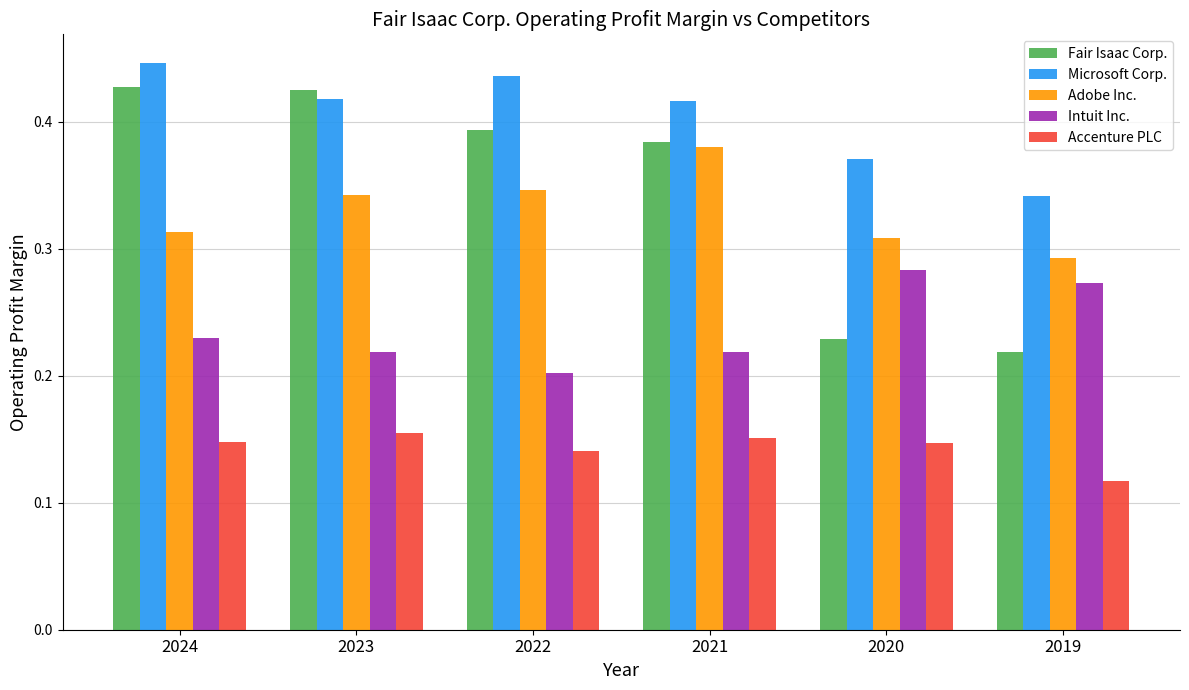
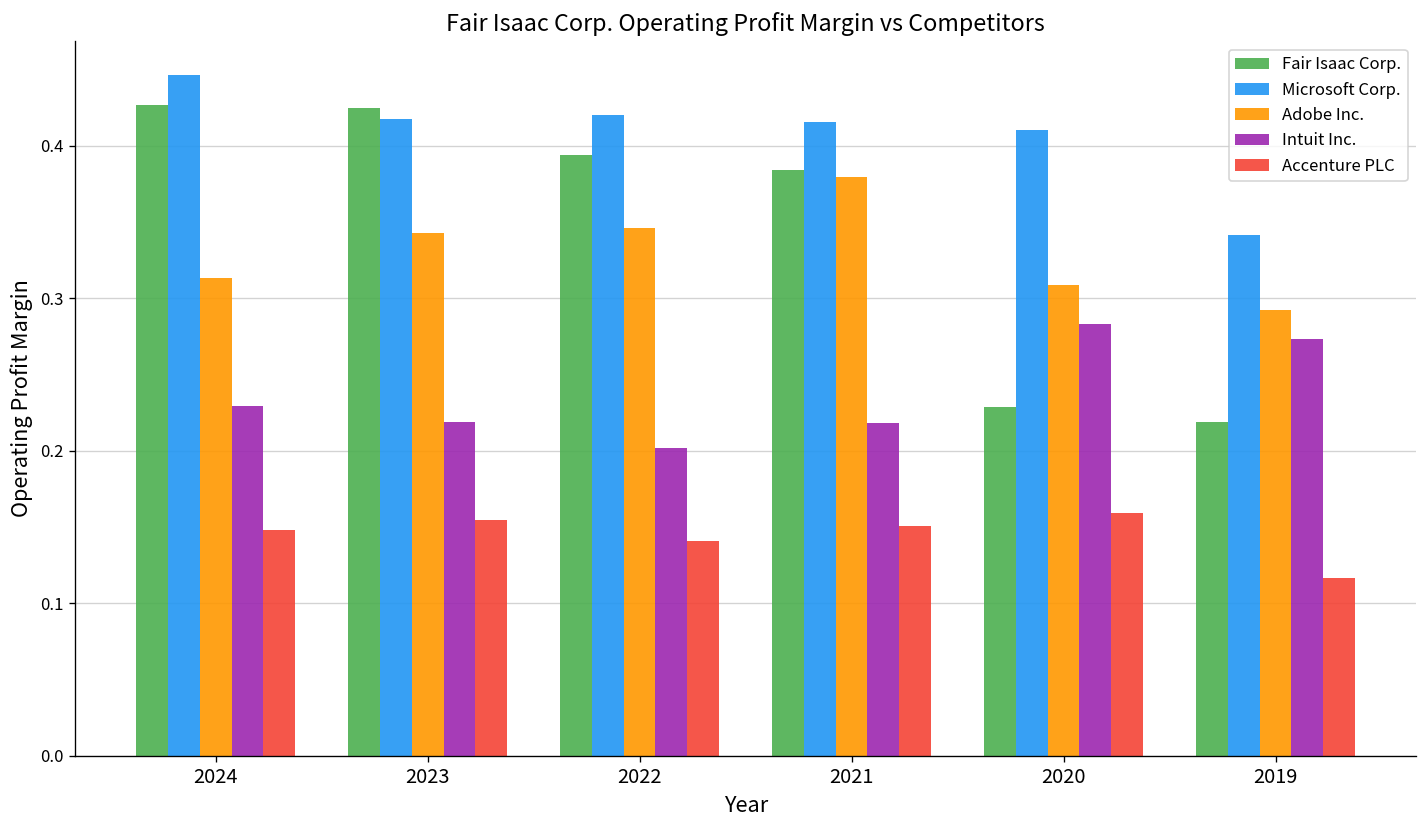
Microsoft Corp., 2022: 0.436 -> 0.421
Microsoft Corp., 2020: 0.370 -> 0.411
Accenture PLC, 2020: 0.147 -> 0.159
